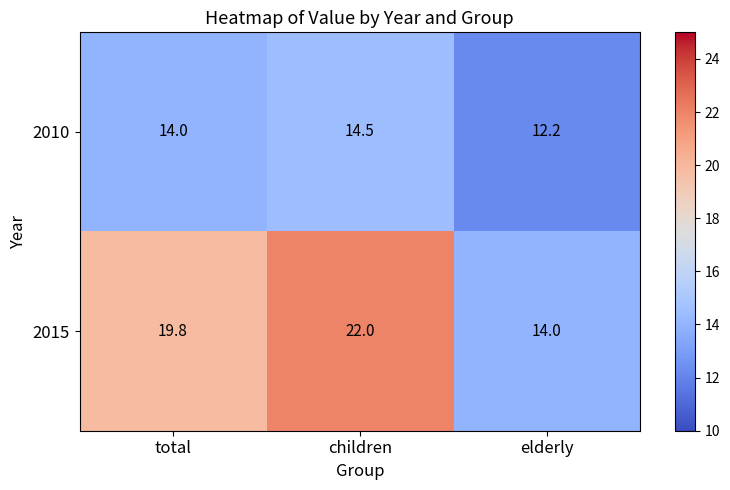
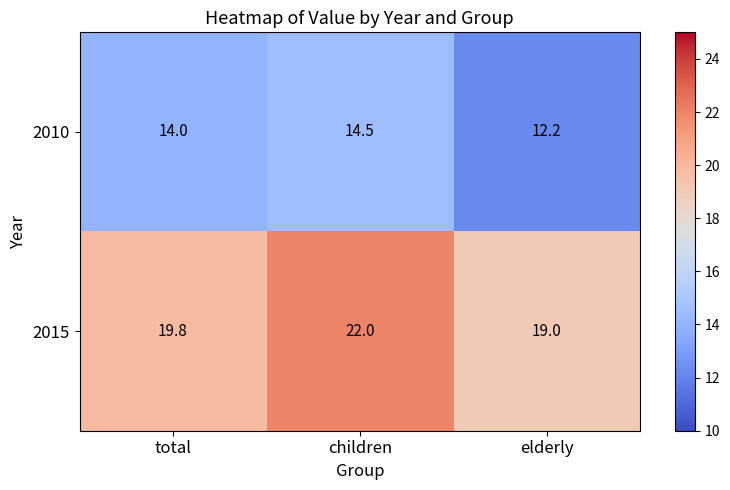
2015, elderly: 14.0 -> 19.0
